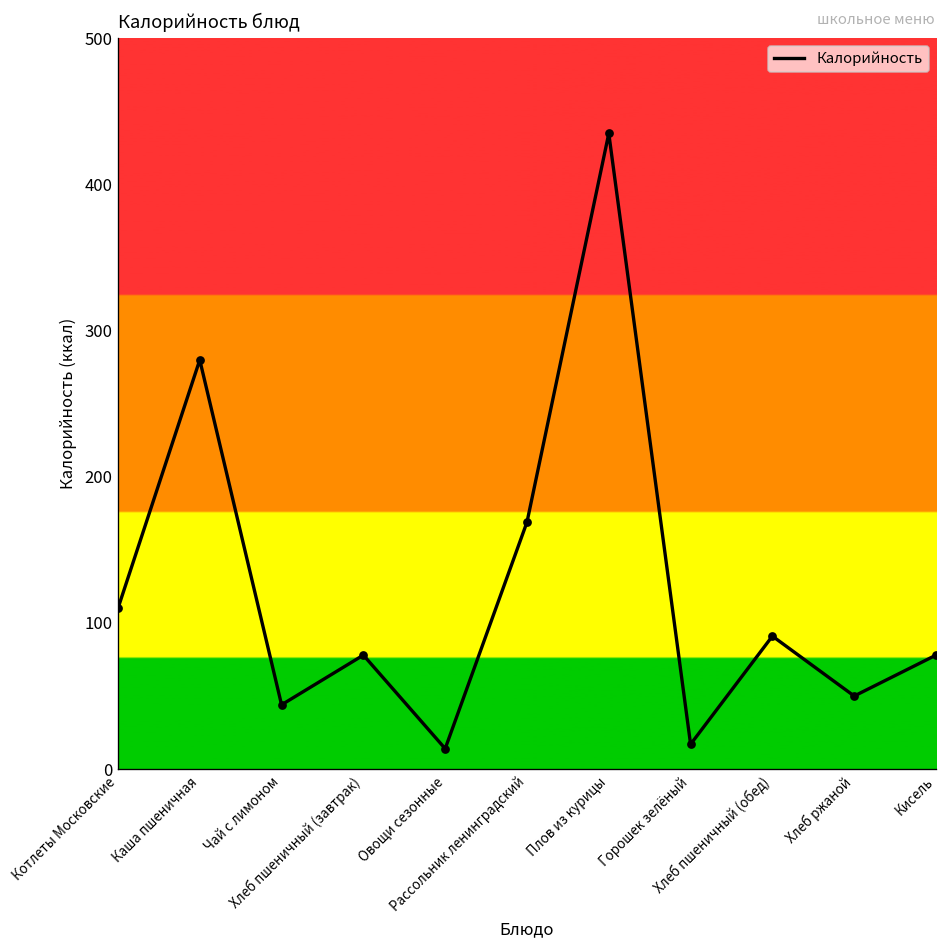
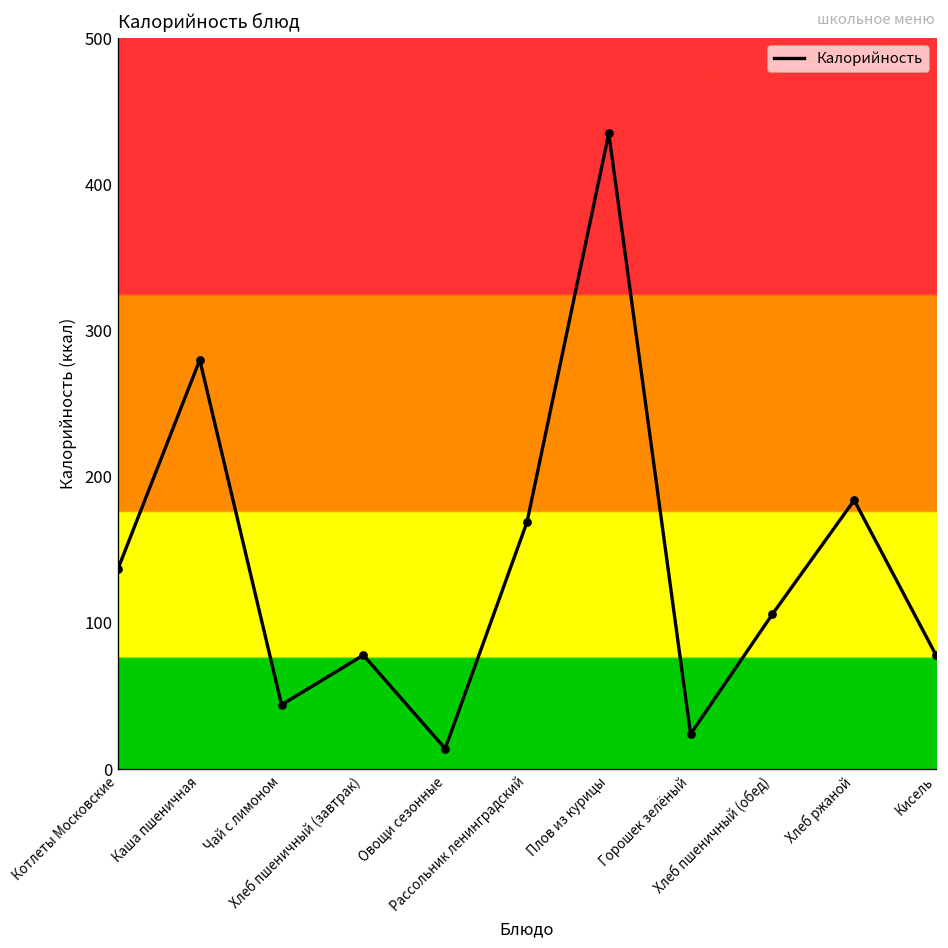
Котлеты Московские: 110 -> 137
Горошек зелёный: 17 -> 24
Хлеб пшеничный (обед): 91 -> 106
Хлеб ржаной: 50 -> 184
